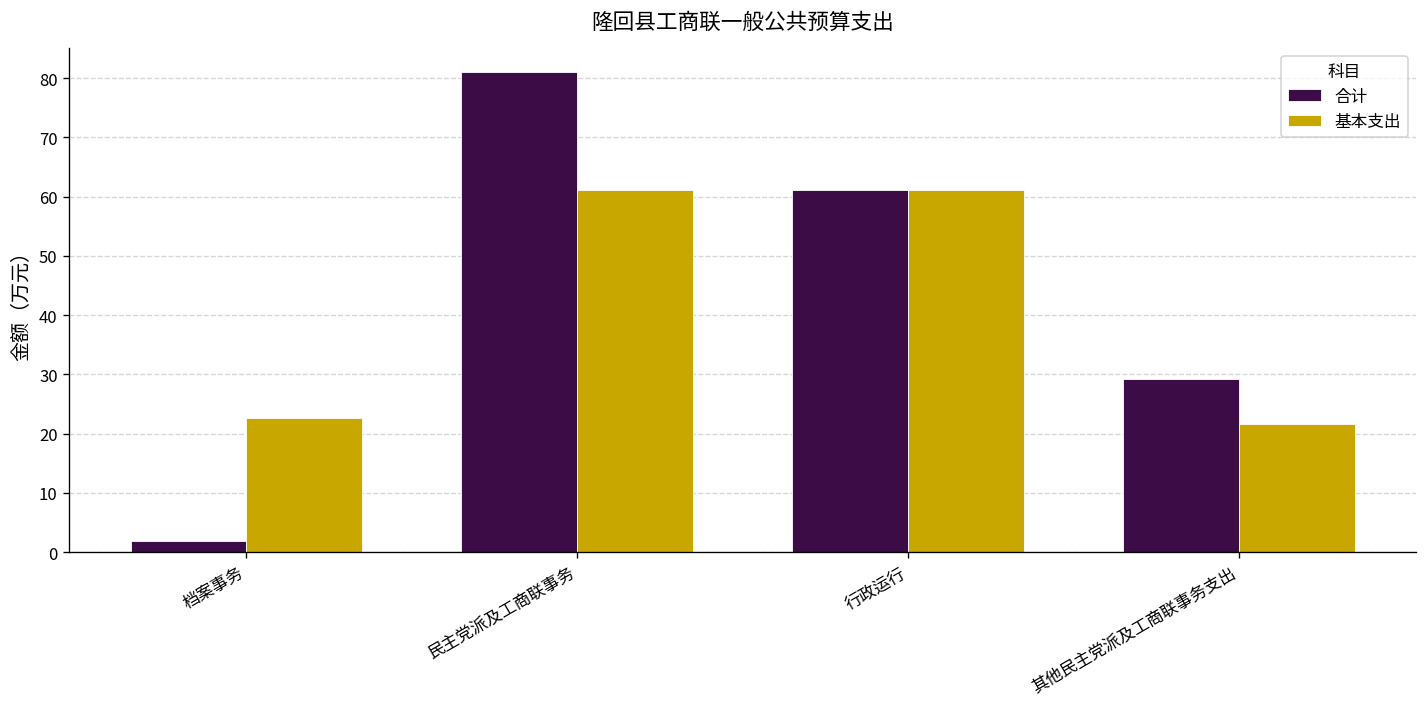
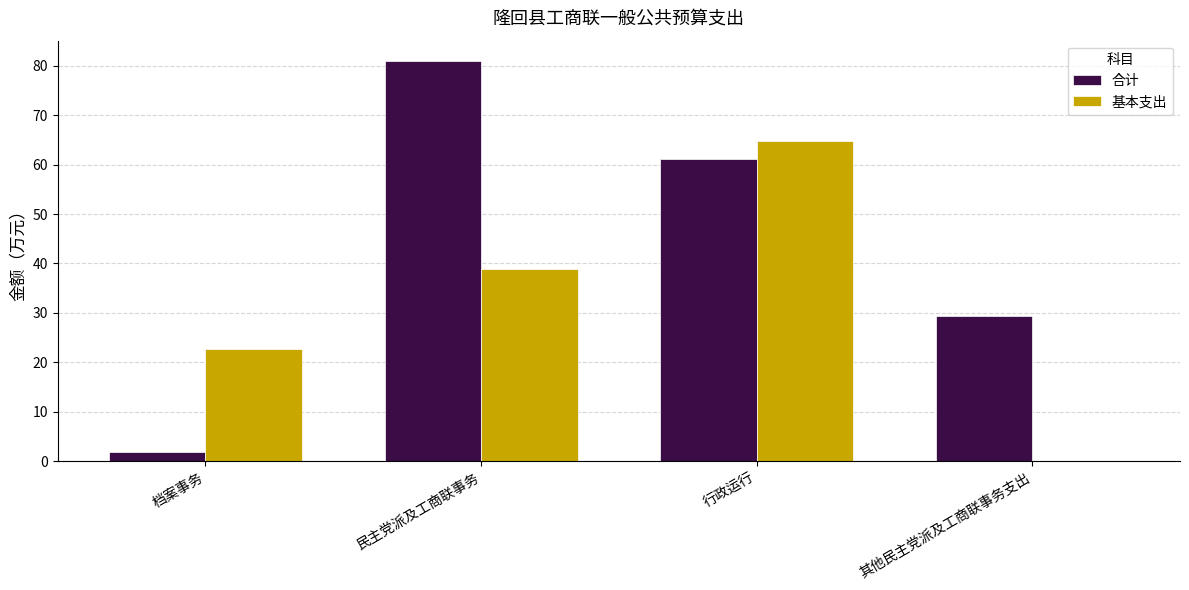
基本支出, 民主党派及工商联事务: 61 -> 39
基本支出, 行政运行: 61 -> 65
基本支出, 其他民主党派及工商联事务支出: 22 -> 0
